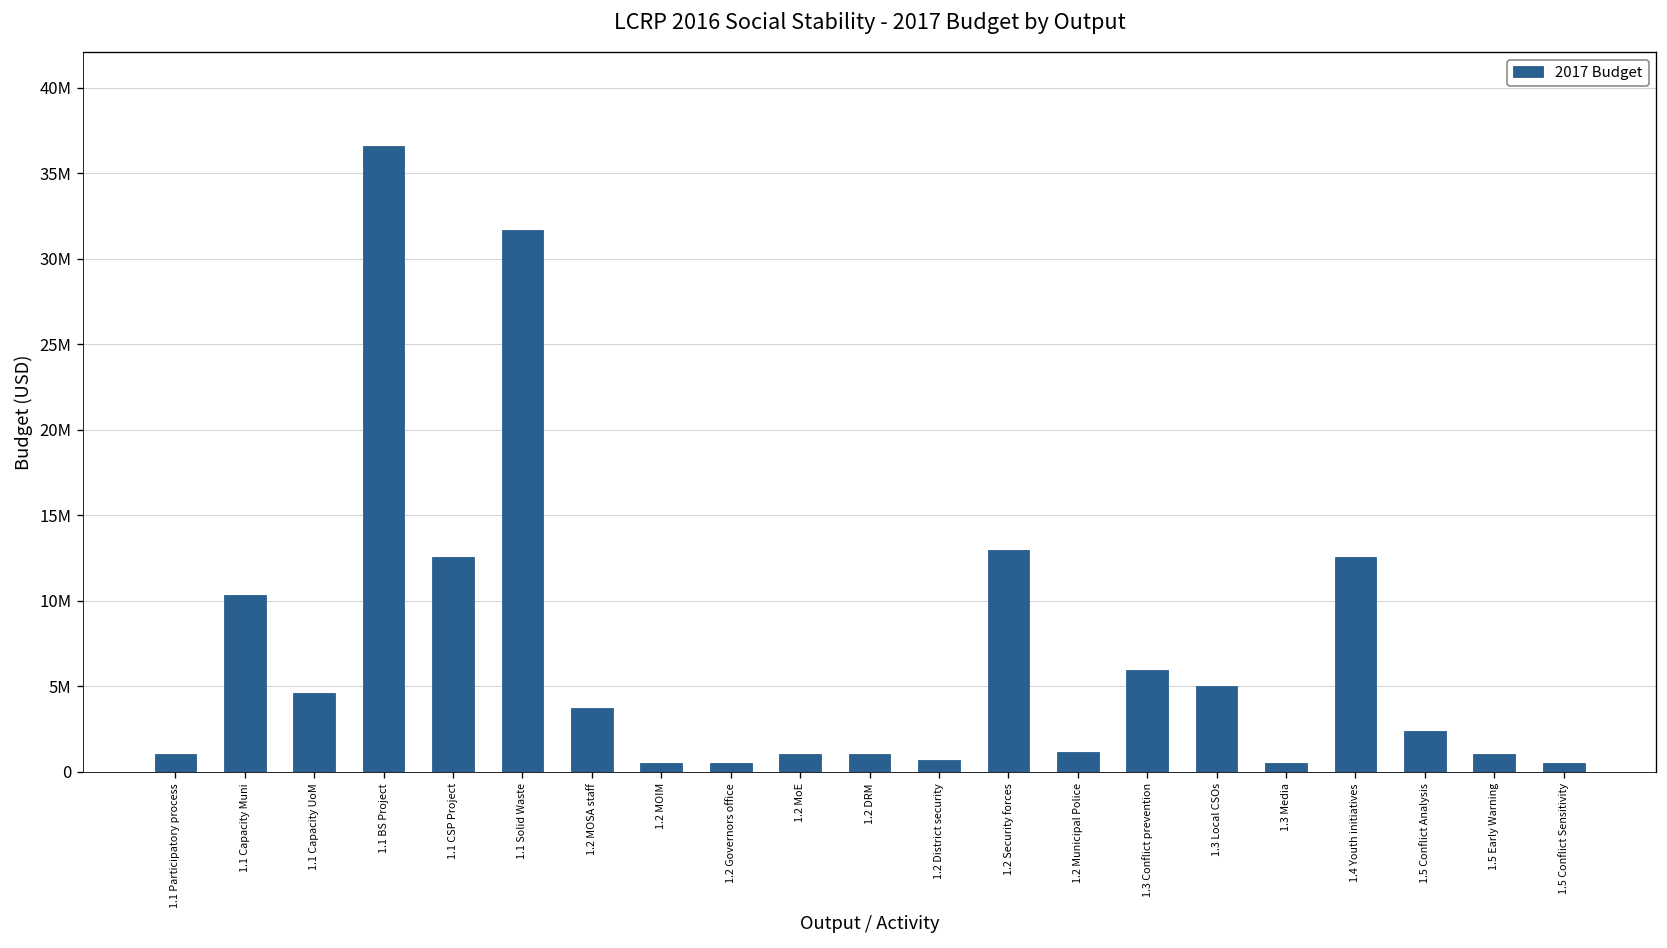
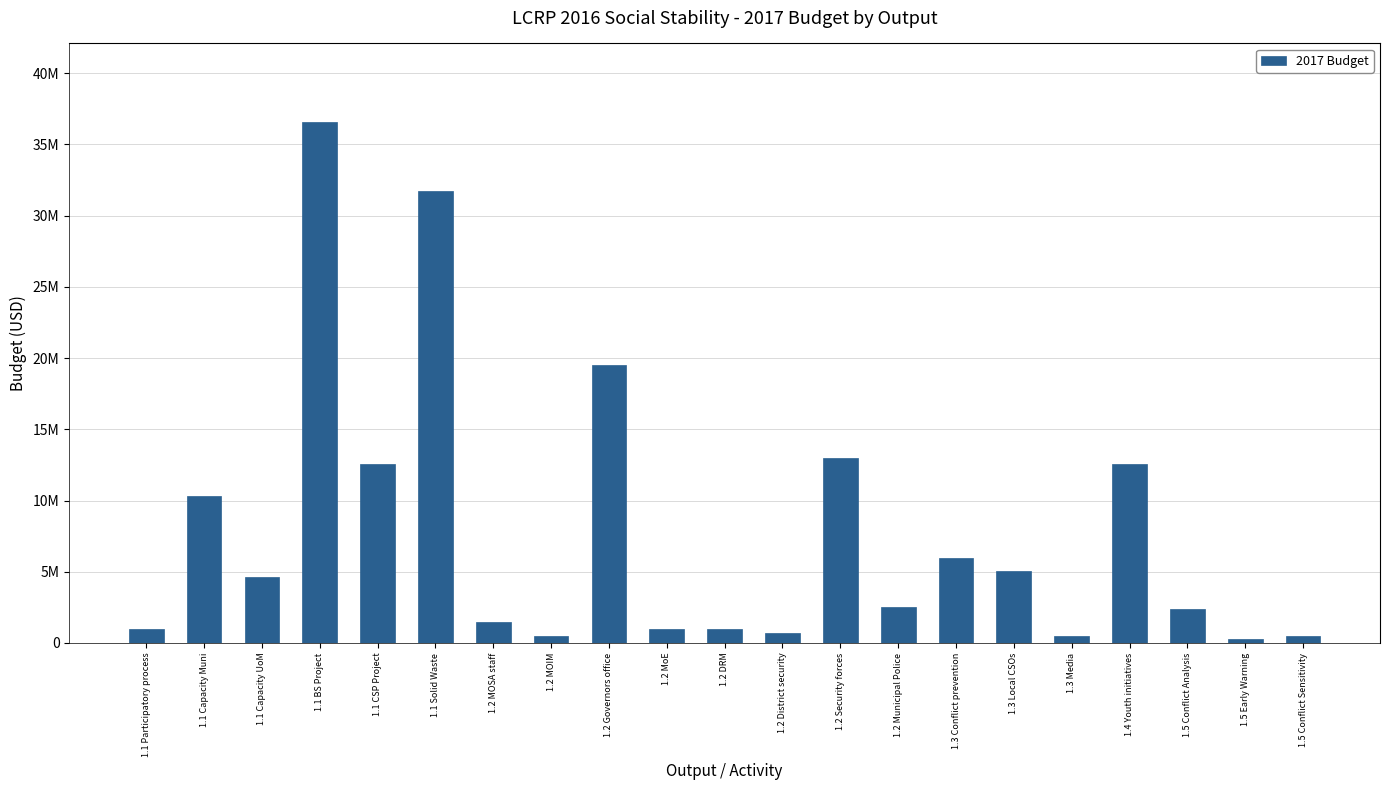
1.2 MOSA staff: 3700000 -> 1500000
1.2 Governors office: 500000 -> 19500000
1.2 Municipal Police: 1200000 -> 2500000
1.5 Early Warning: 1000000 -> 300000
